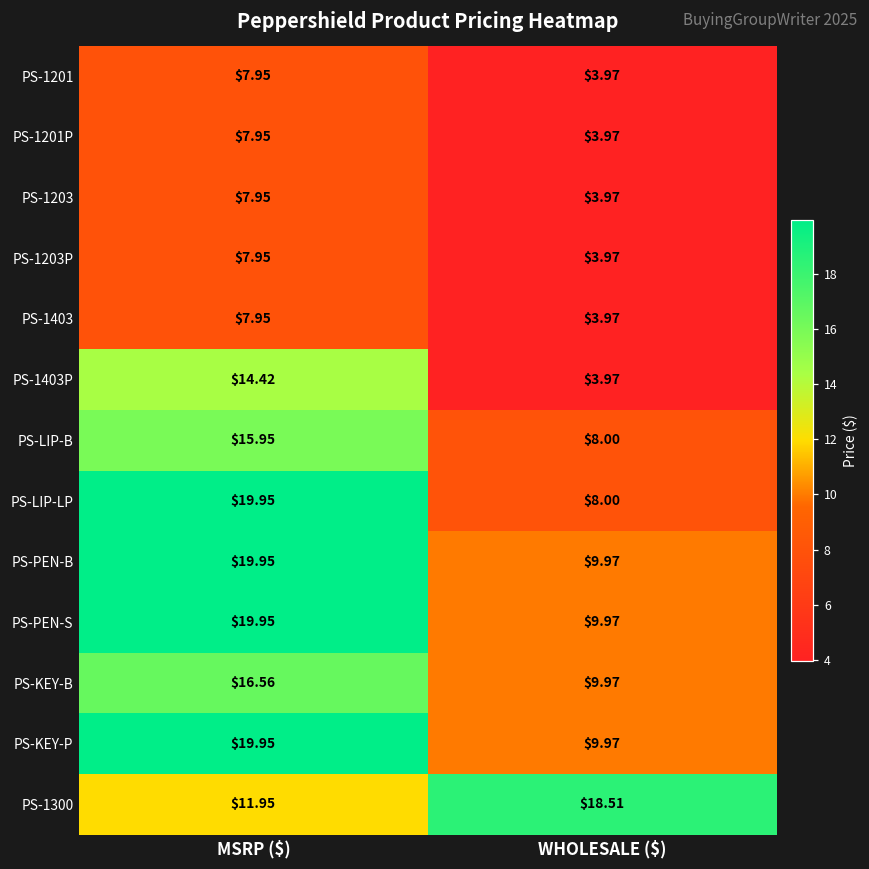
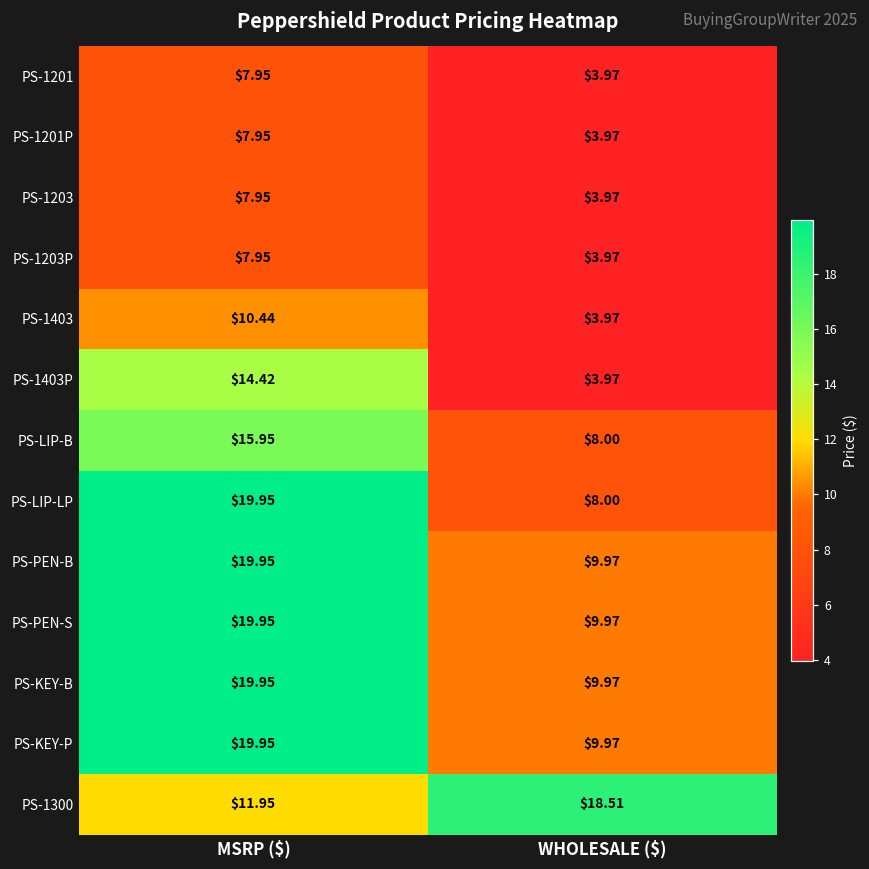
PS-1403, MSRP ($): $7.95 -> $10.44
PS-KEY-B, MSRP ($): $16.56 -> $19.95
